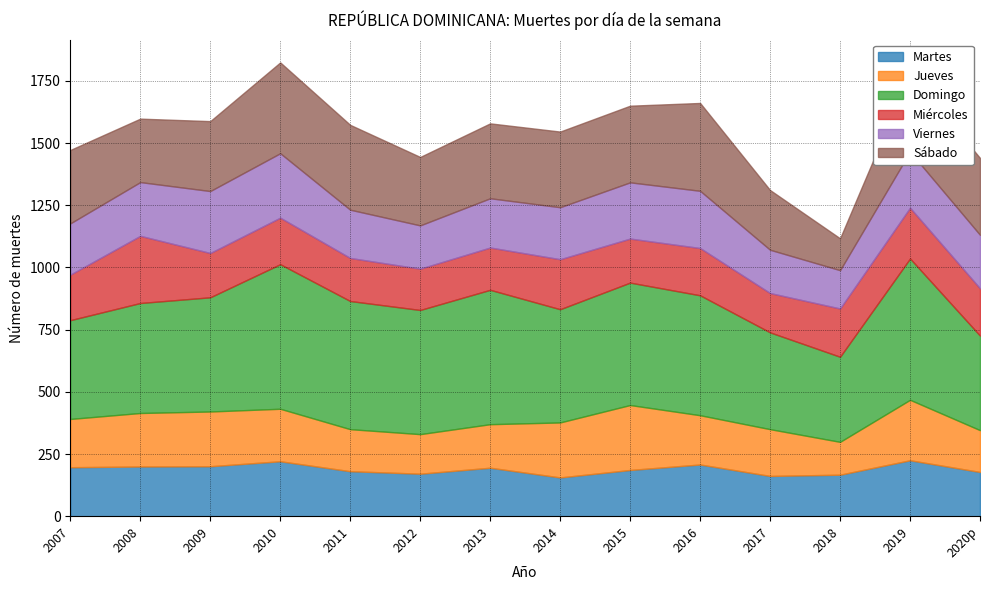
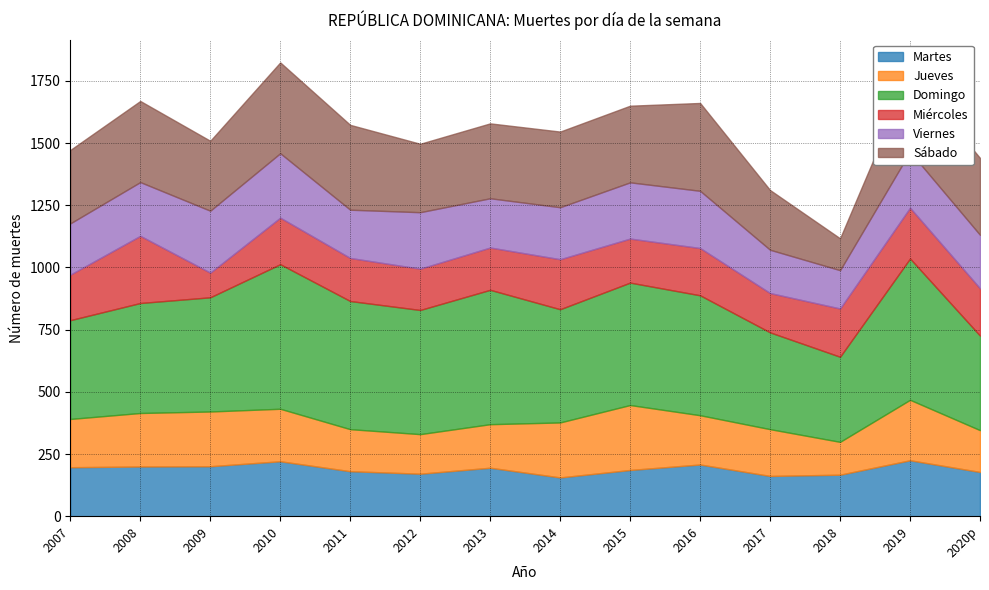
Sábado, 2008: 260 -> 330
Miércoles, 2009: 180 -> 100
Viernes, 2012: 170 -> 230
